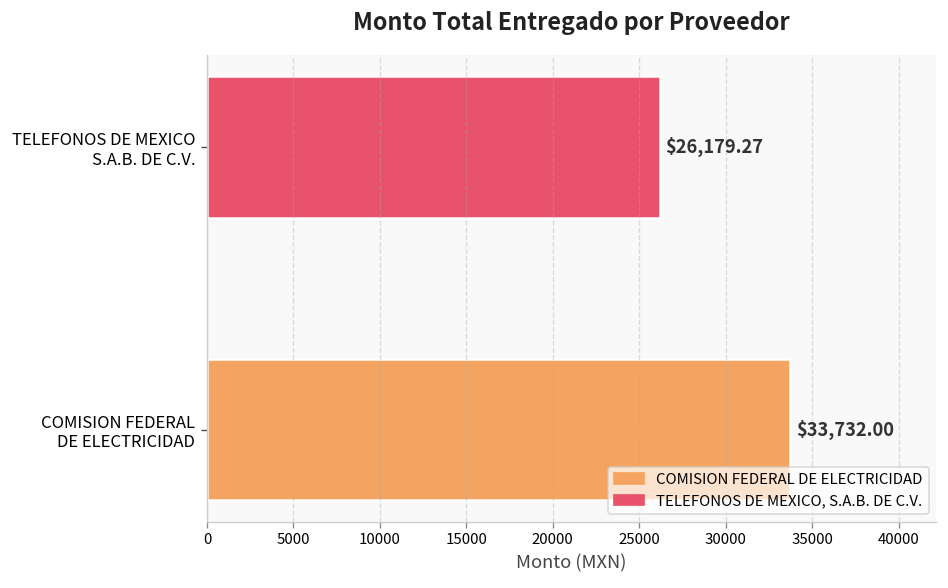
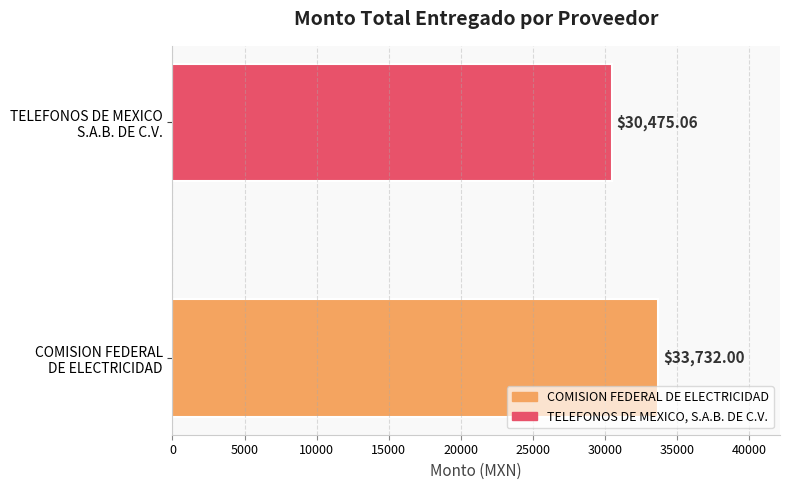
TELEFONOS DE MEXICO S.A.B. DE C.V.: $26,179.27 -> $30,475.06
